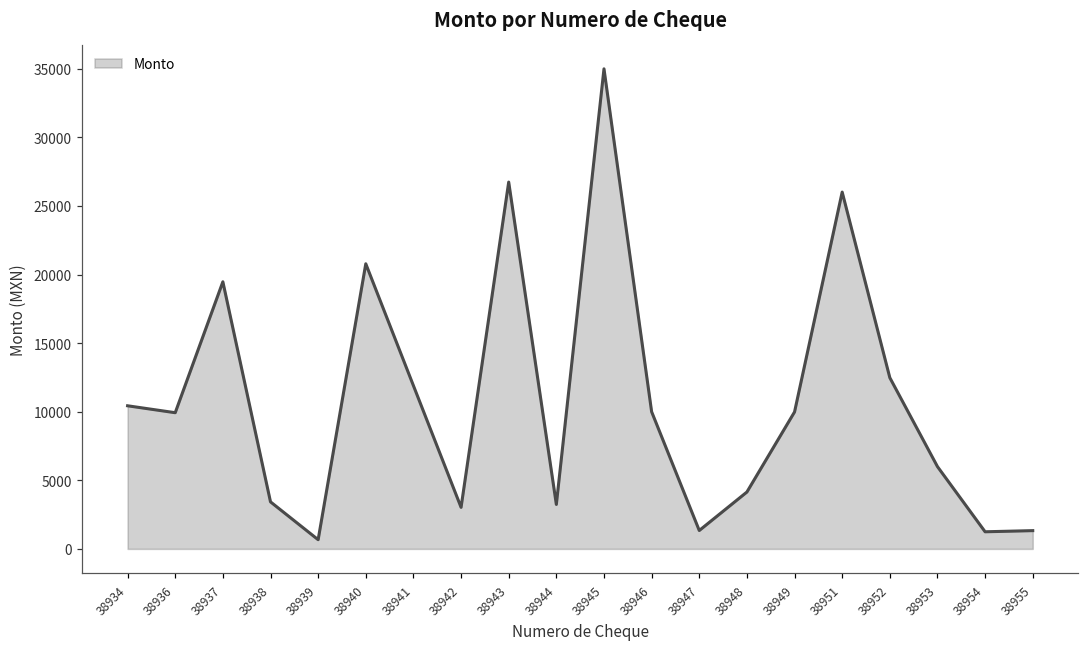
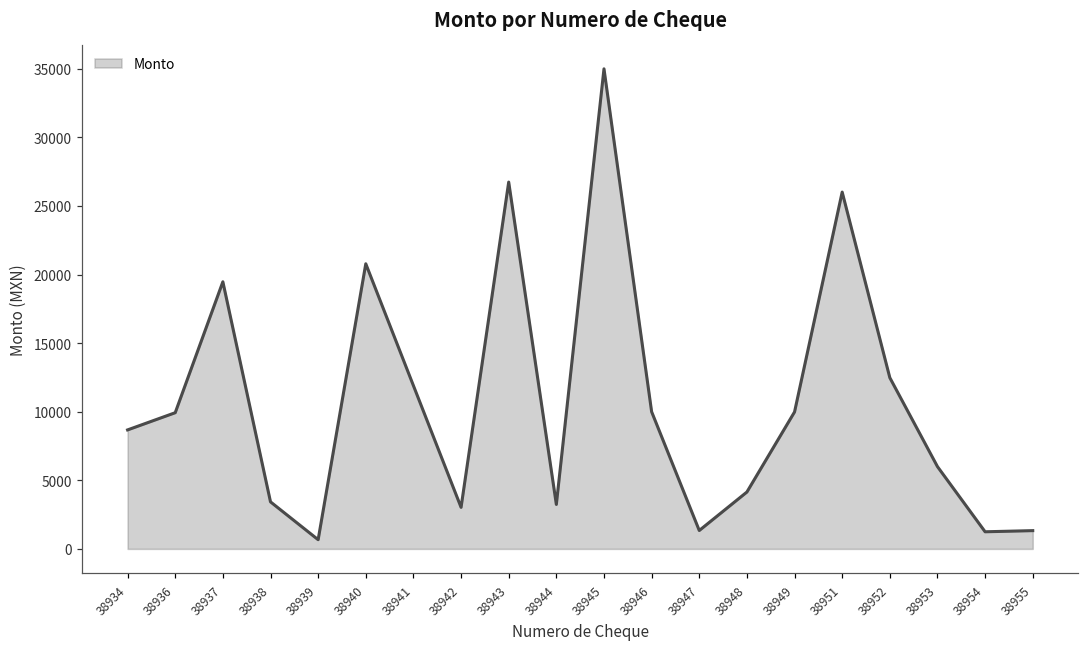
38934: 10400 -> 8700
